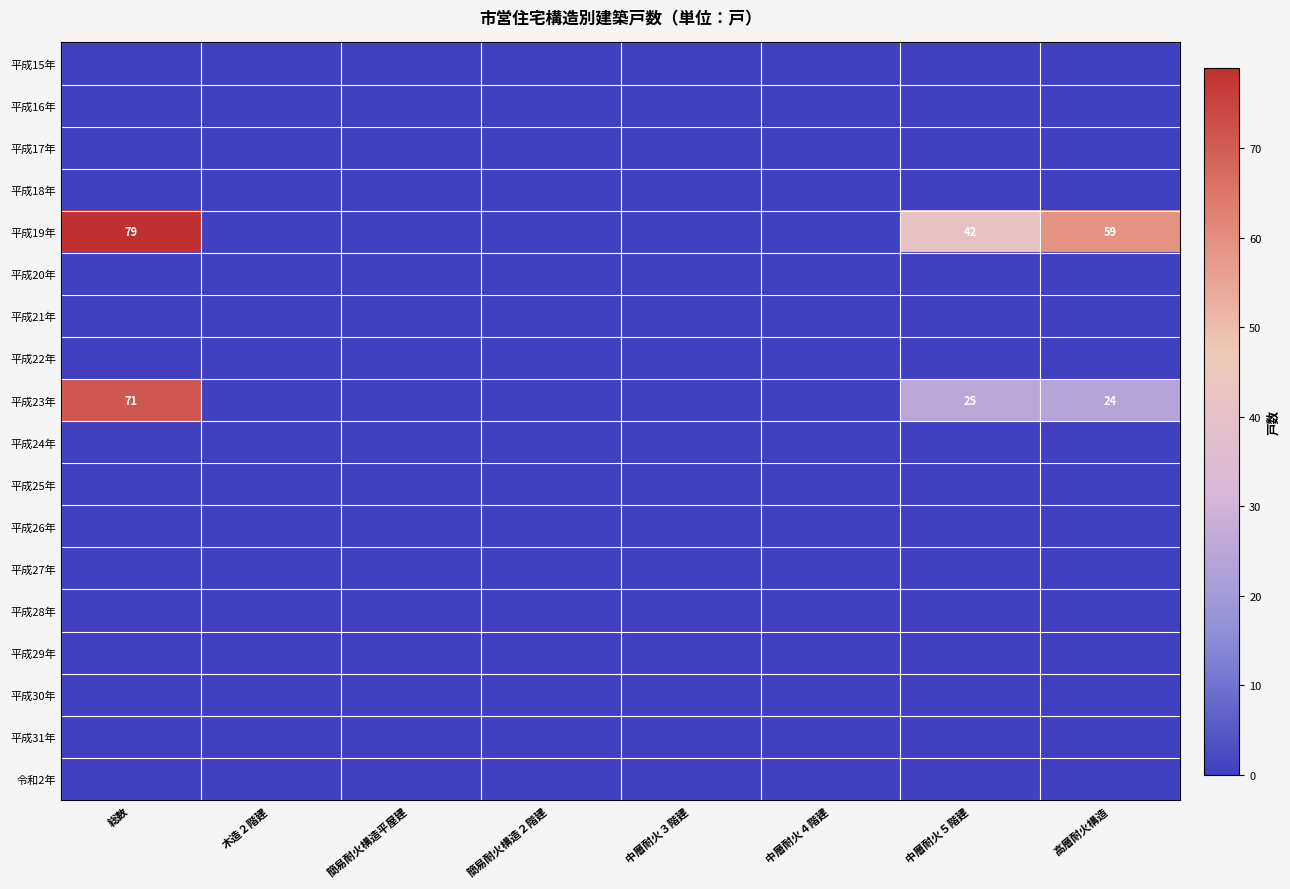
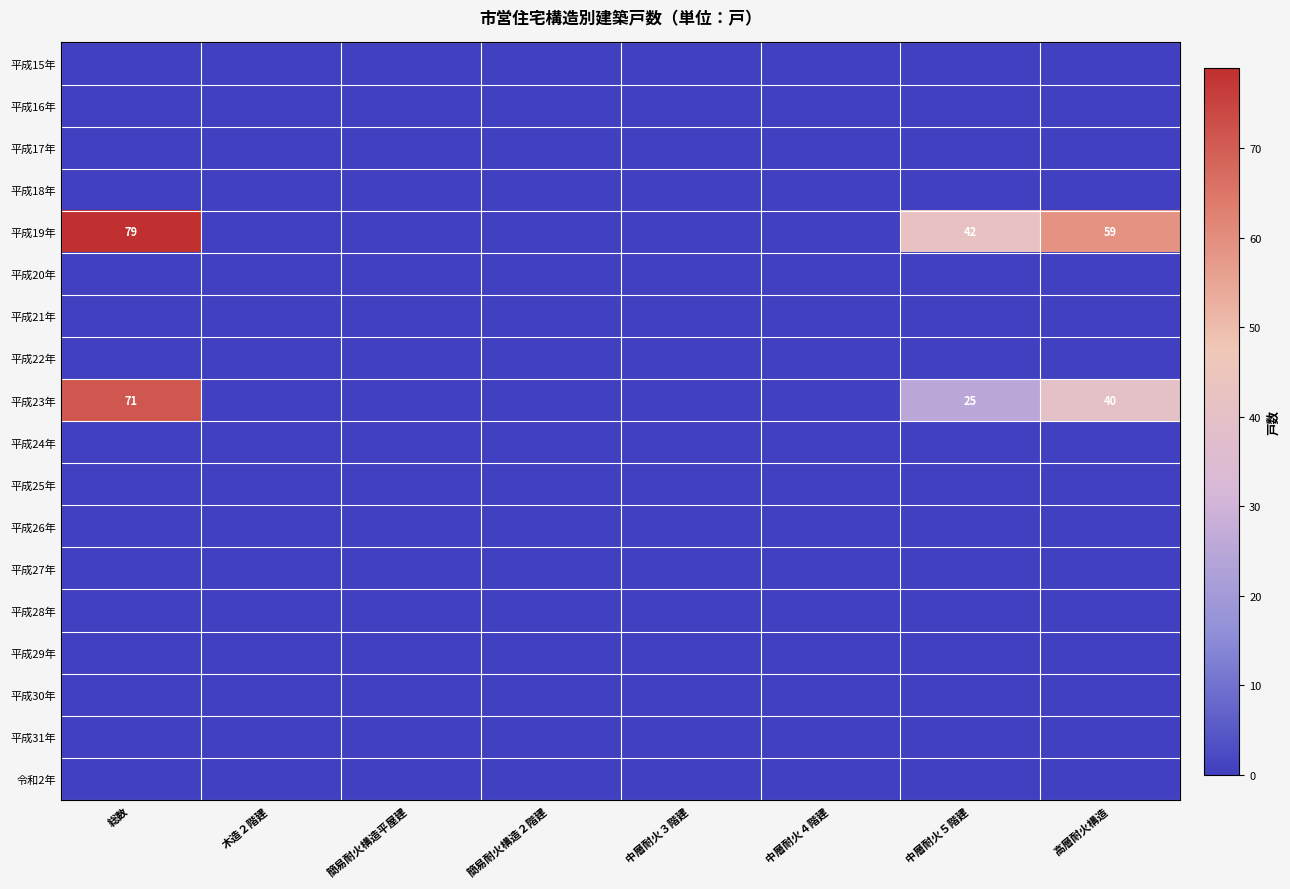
平成23年, 高層耐火構造: 24 -> 40
